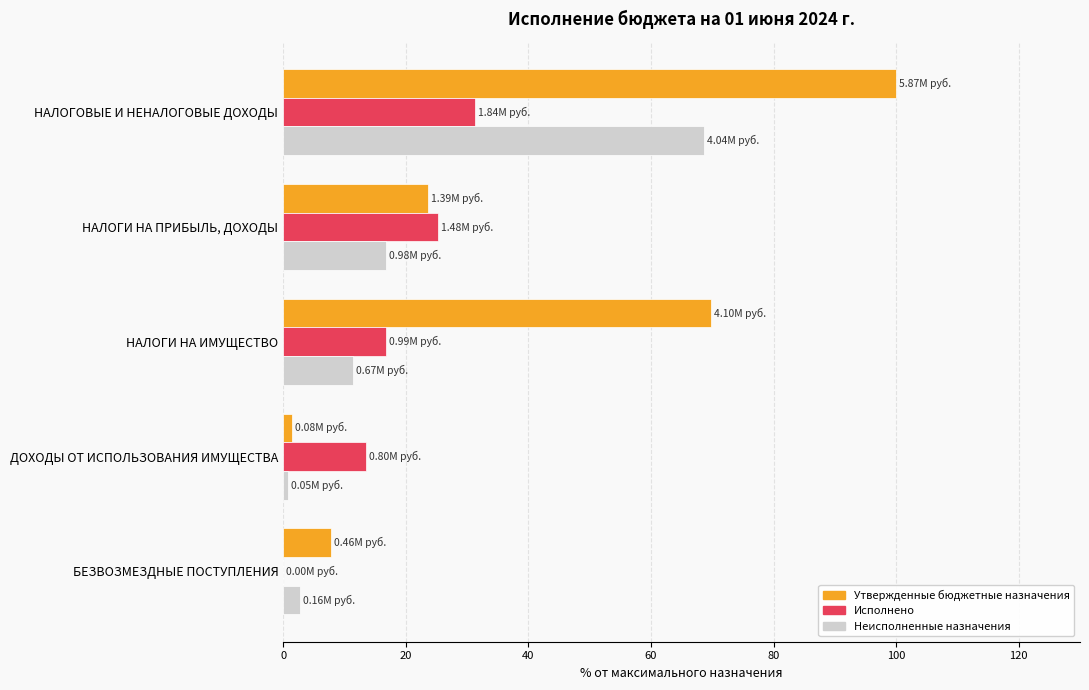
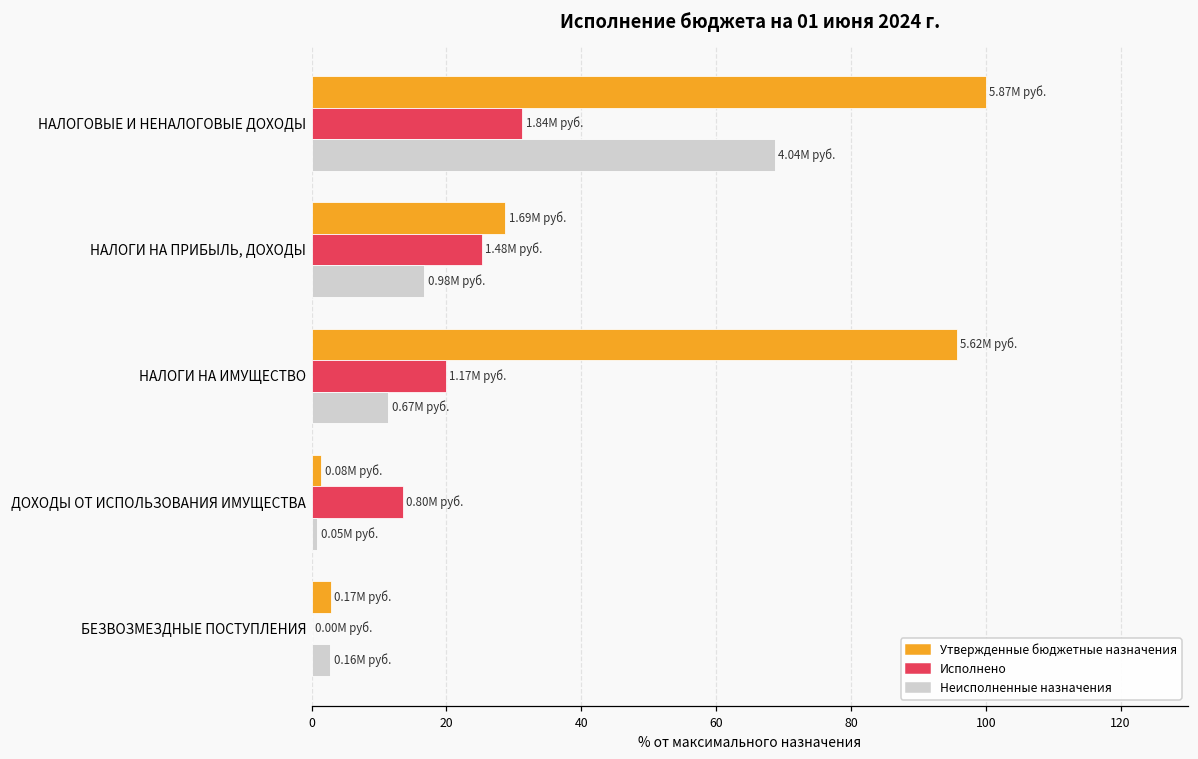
Утвержденные бюджетные назначения, НАЛОГИ НА ПРИБЫЛЬ, ДОХОДЫ: 1.39M -> 1.69M
Утвержденные бюджетные назначения, НАЛОГИ НА ИМУЩЕСТВО: 4.10M -> 5.62M
Исполнено, НАЛОГИ НА ИМУЩЕСТВО: 0.99M -> 1.17M
Утвержденные бюджетные назначения, БЕЗВОЗМЕЗДНЫЕ ПОСТУПЛЕНИЯ: 0.46M -> 0.17M
